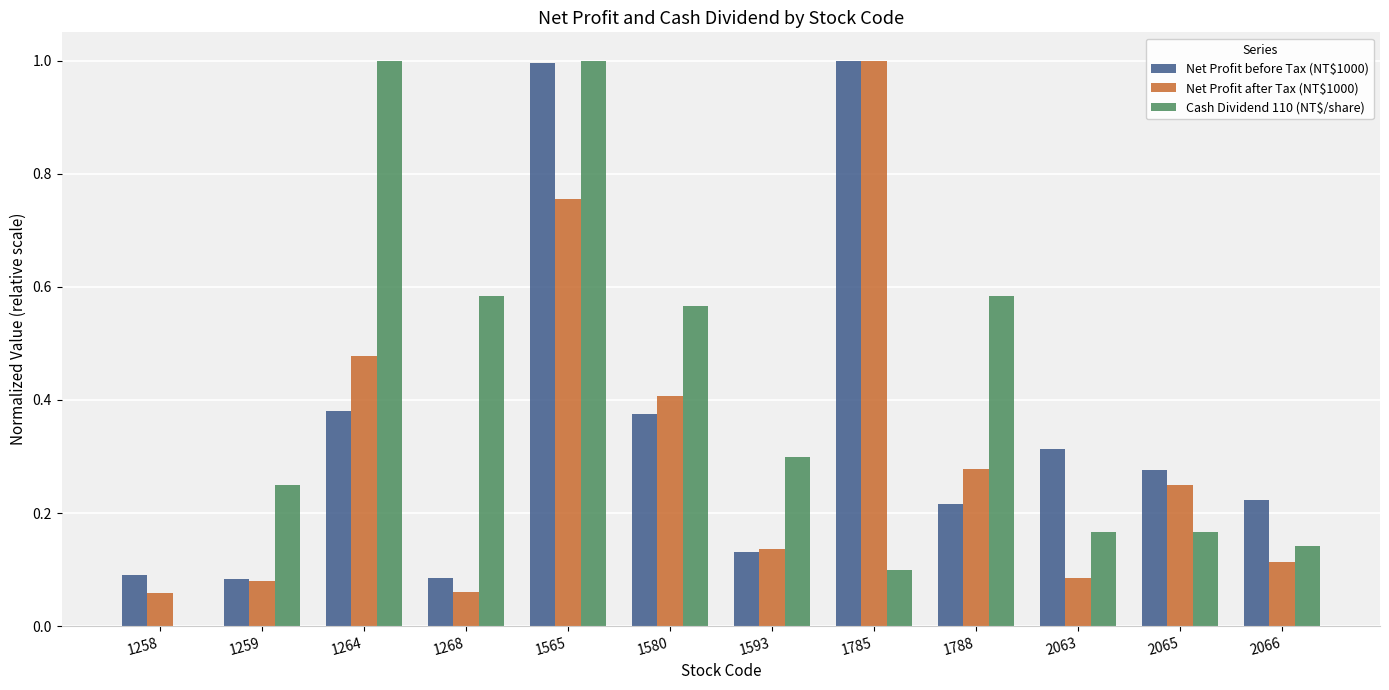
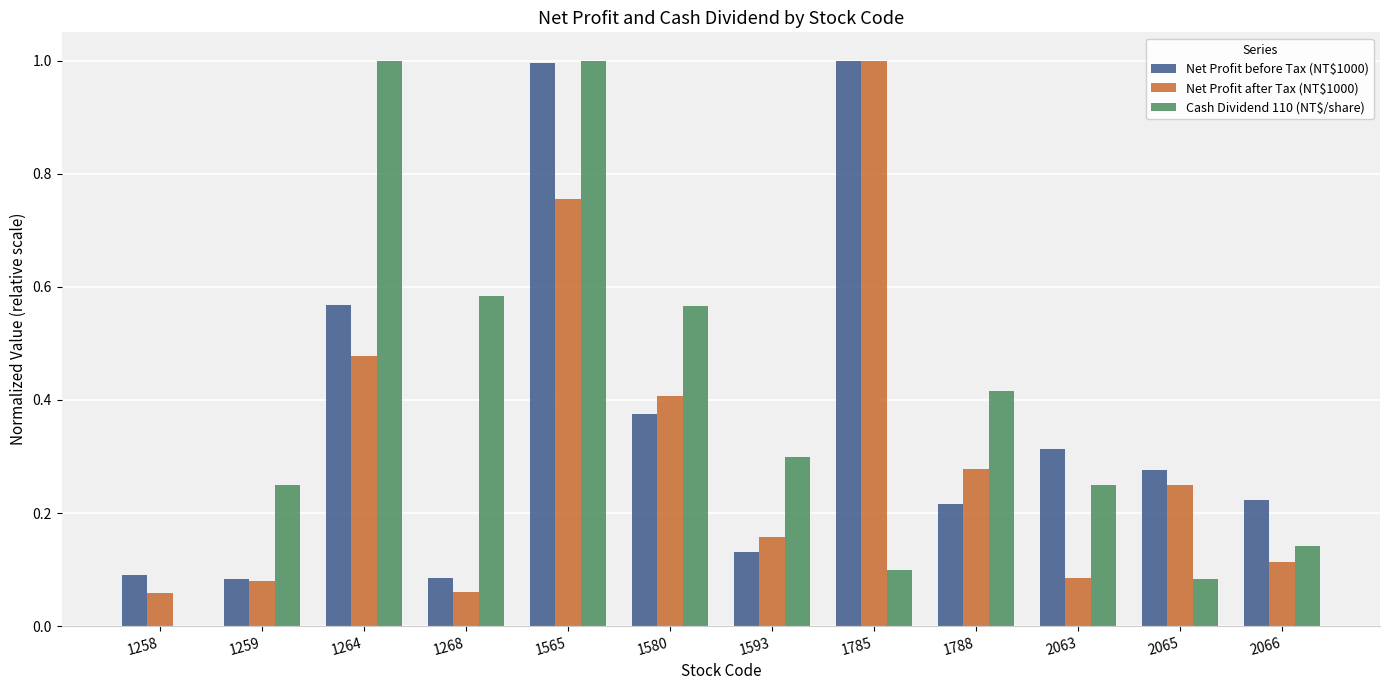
Net Profit before Tax (NT$1000), 1264: 0.38 -> 0.57
Net Profit after Tax (NT$1000), 1593: 0.14 -> 0.16
Cash Dividend 110 (NT$/share), 1788: 0.58 -> 0.42
Cash Dividend 110 (NT$/share), 2063: 0.17 -> 0.25
Cash Dividend 110 (NT$/share), 2065: 0.17 -> 0.08
